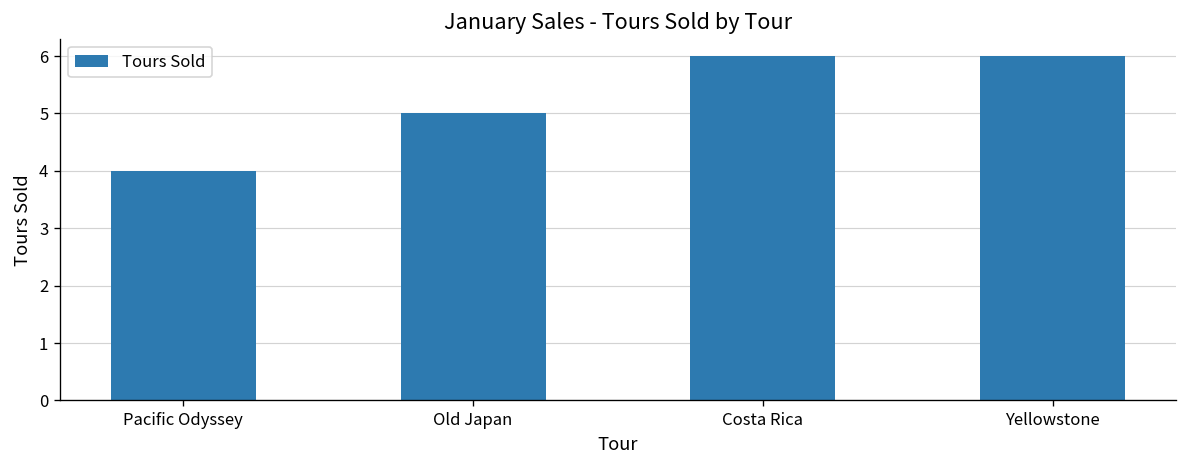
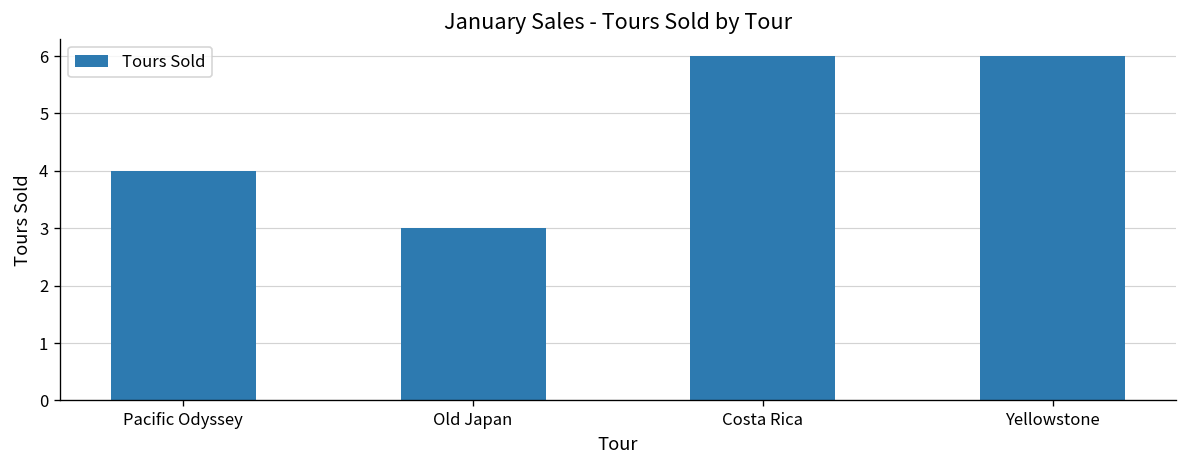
Old Japan: 5 -> 3
